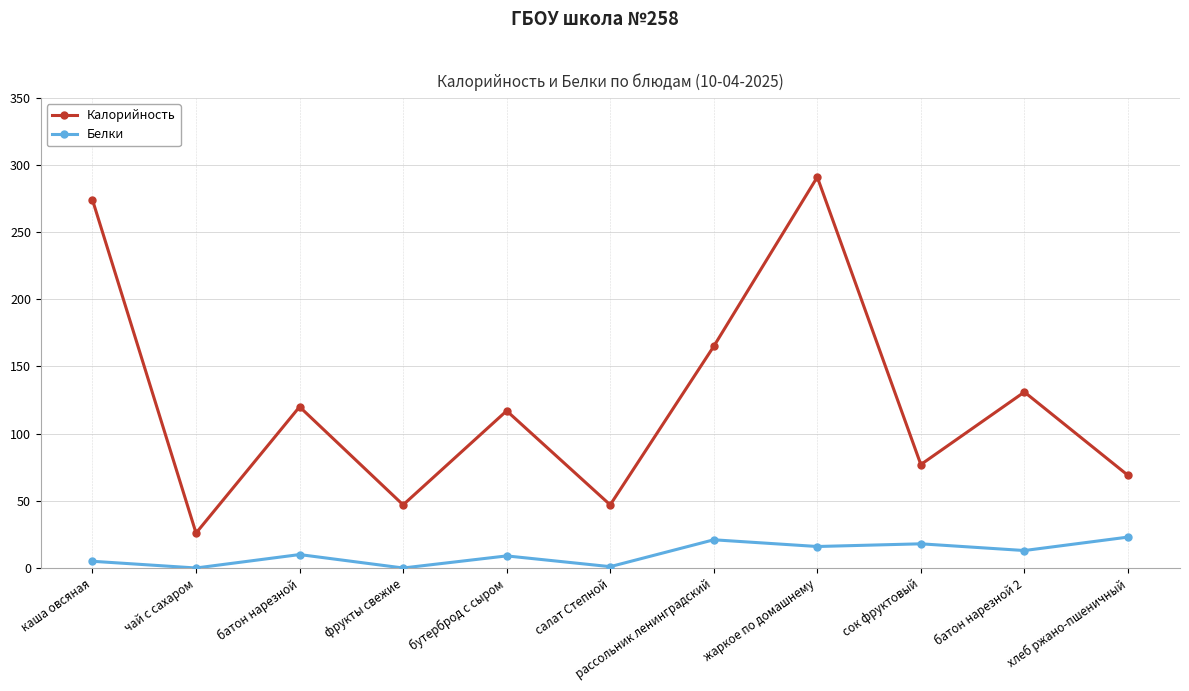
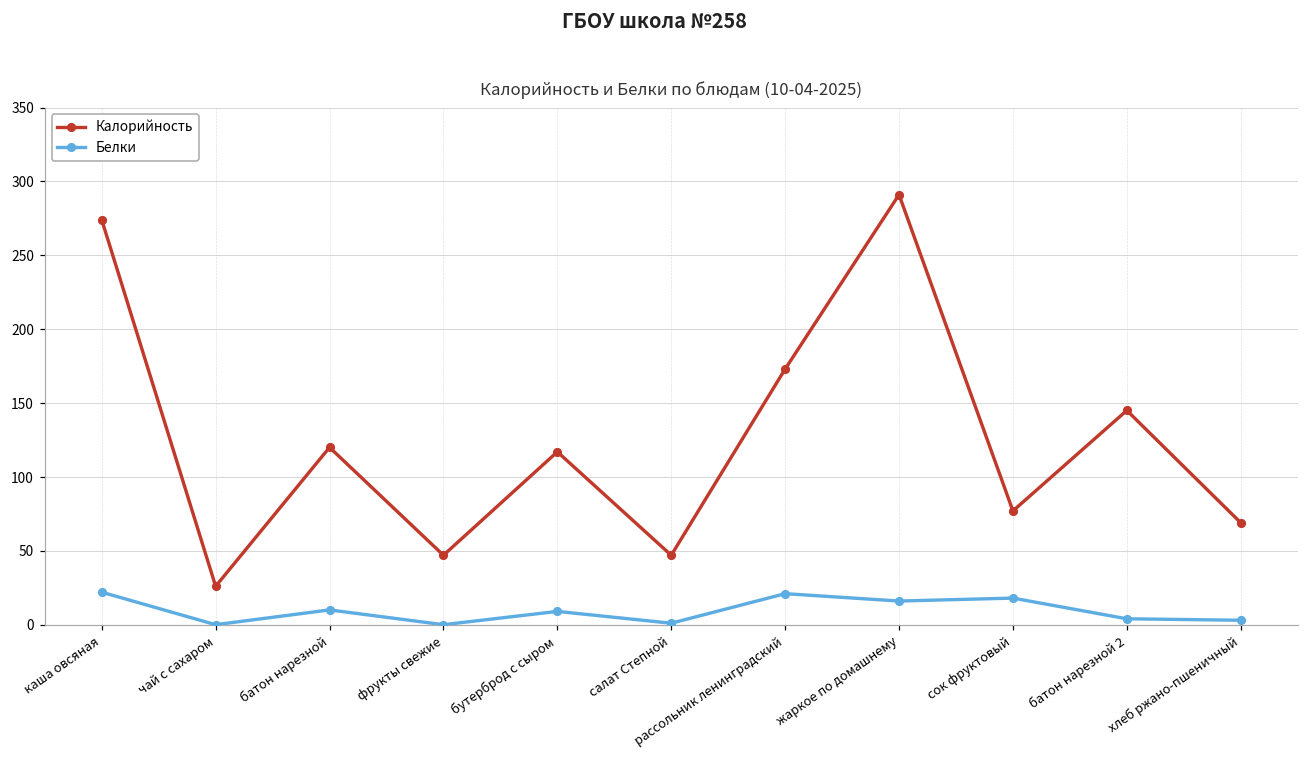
Белки, каша овсяная: 5 -> 22
Калорийность, рассольник ленинградский: 165 -> 173
Калорийность, батон нарезной 2: 131 -> 145
Белки, батон нарезной 2: 13 -> 4
Белки, хлеб ржано-пшеничный: 23 -> 3
